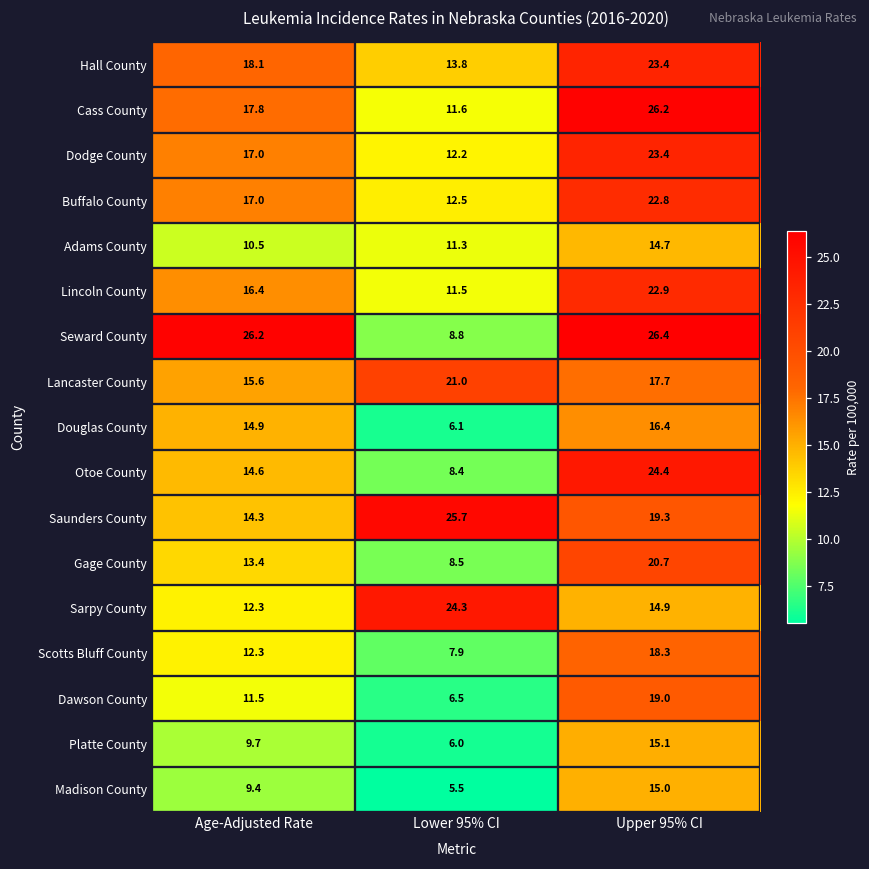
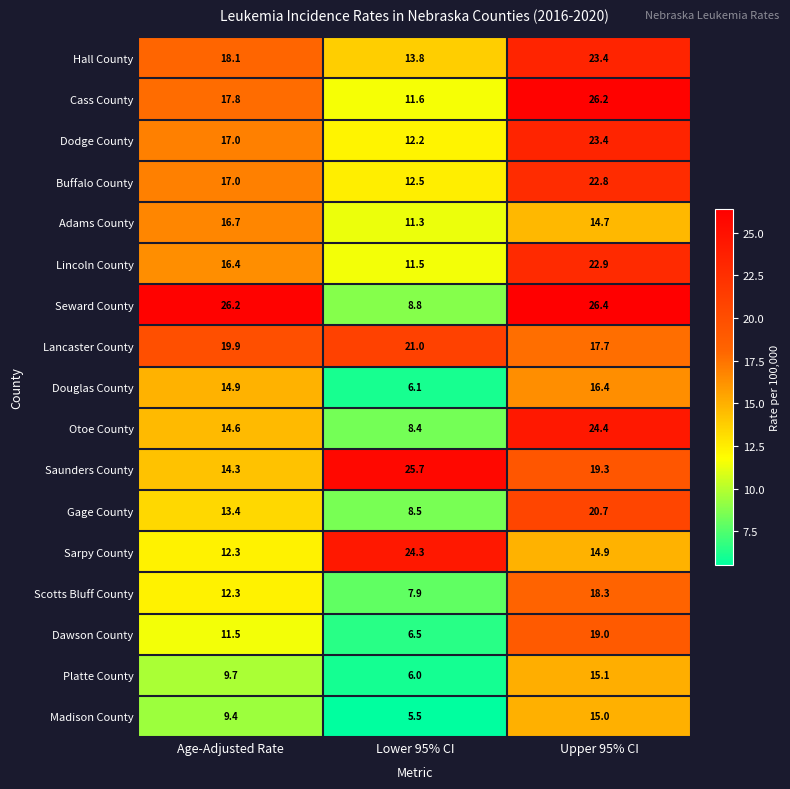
Adams County, Age-Adjusted Rate: 10.5 -> 16.7
Lancaster County, Age-Adjusted Rate: 15.6 -> 19.9
